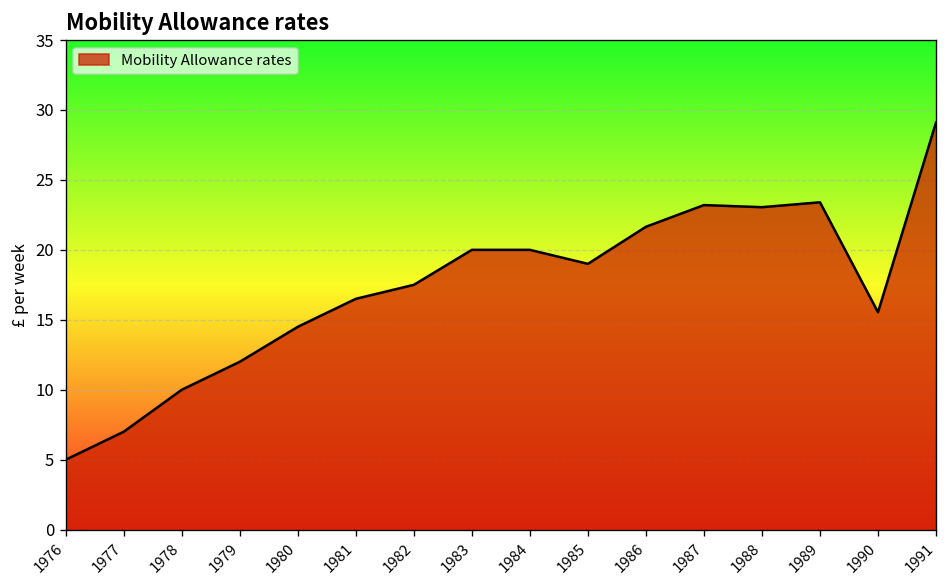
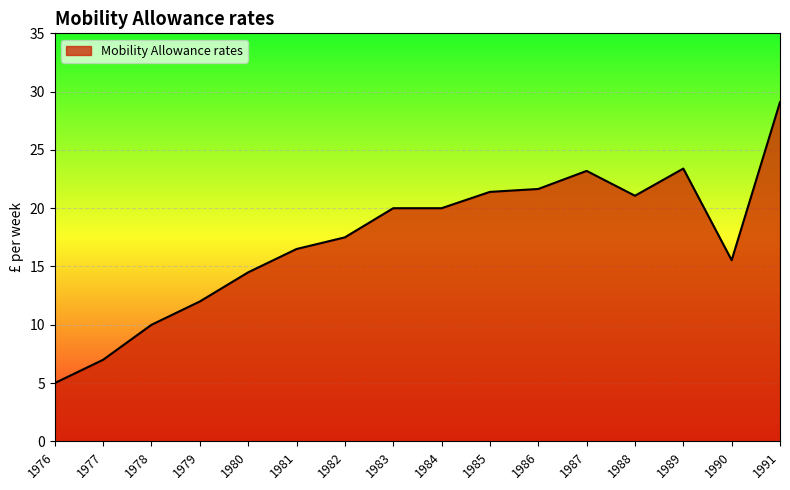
1985: 19.0 -> 21.4
1988: 23.1 -> 21.1
